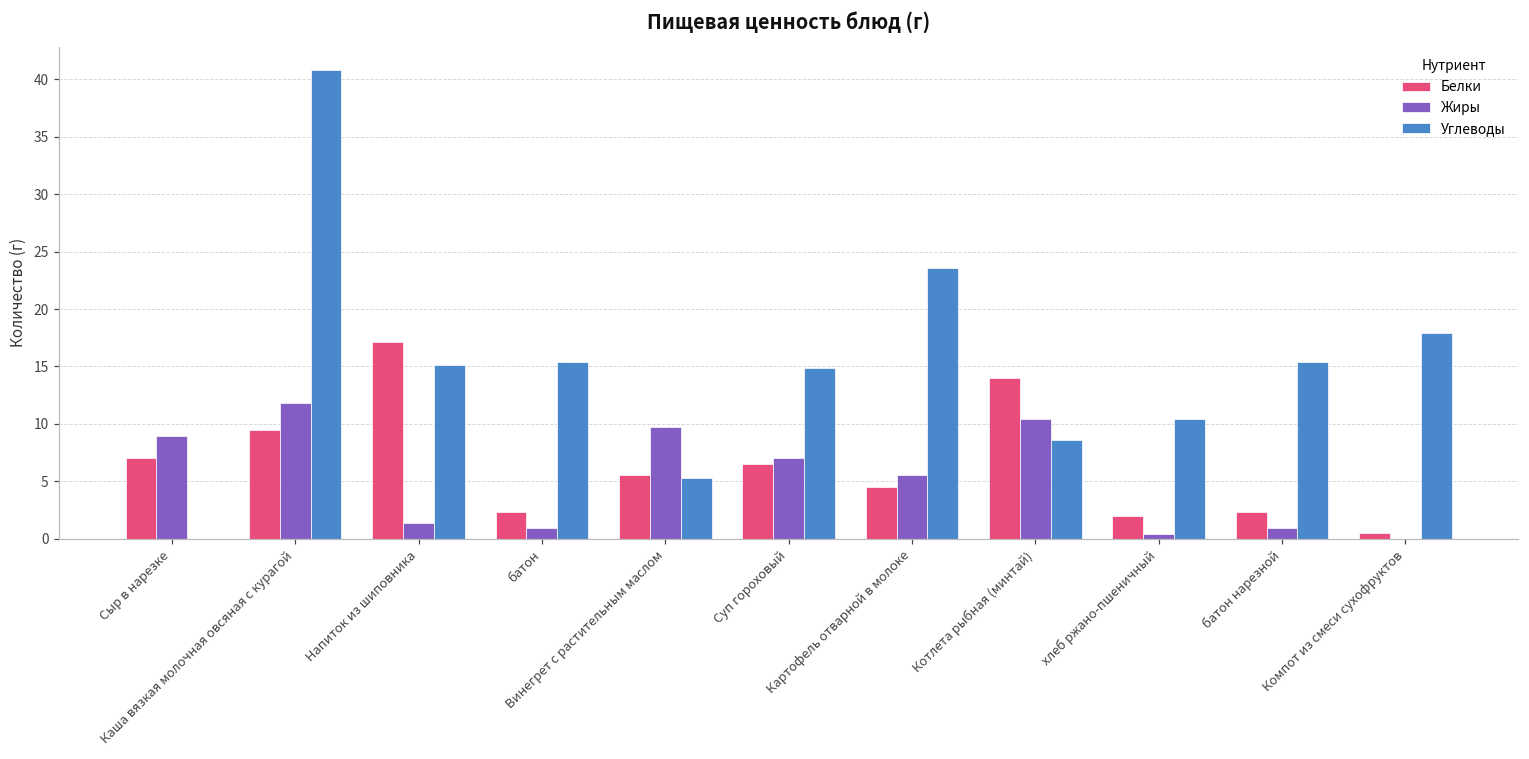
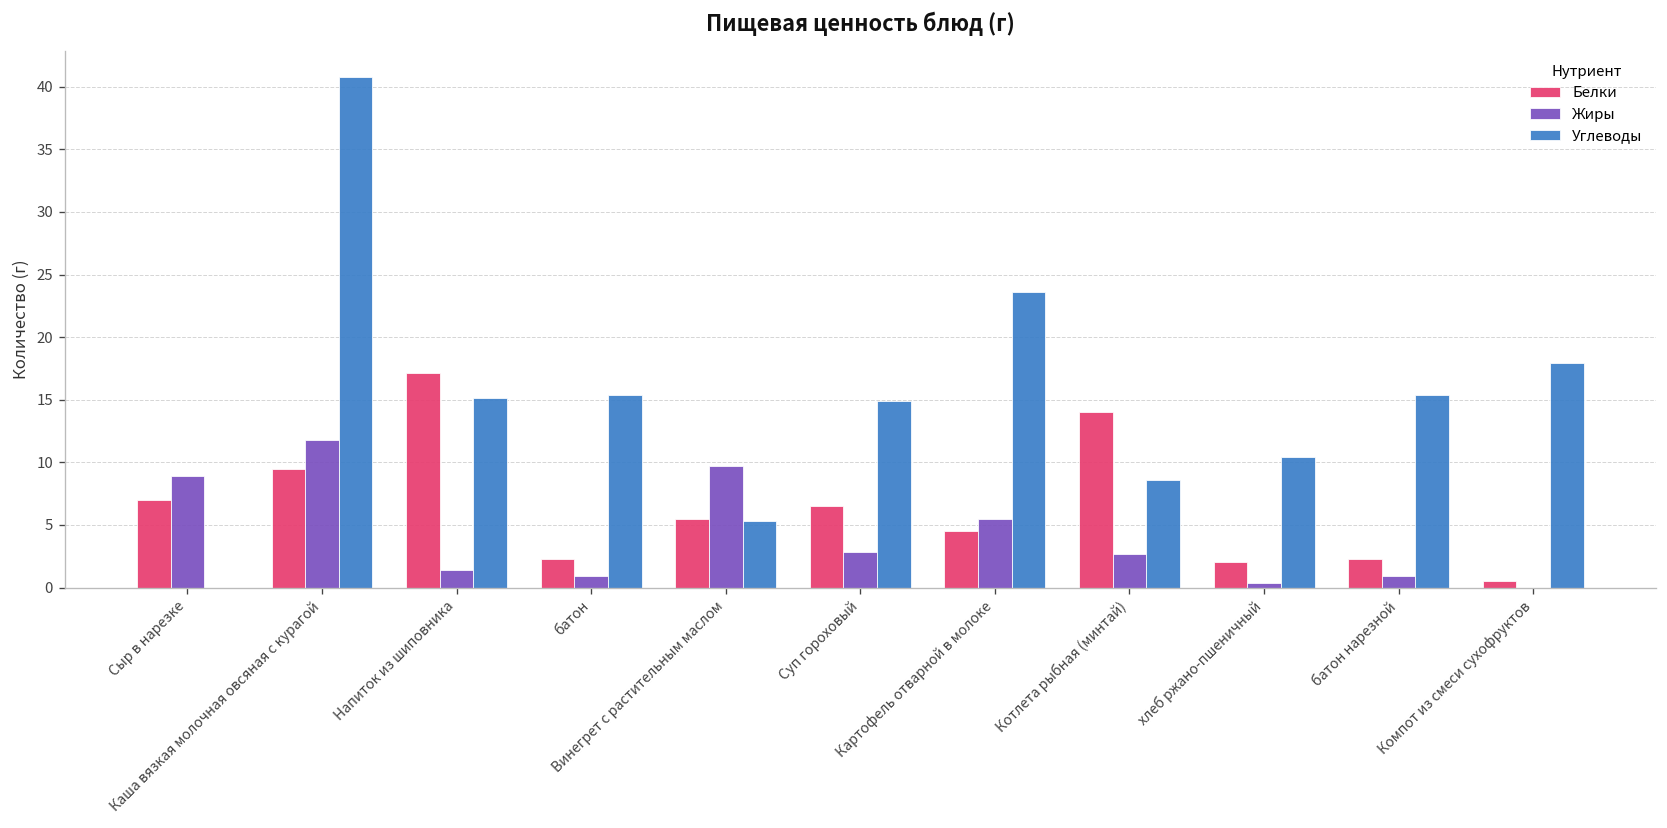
Жиры, Суп гороховый: 7.0 -> 2.8
Жиры, Котлета рыбная (минтай): 10.4 -> 2.7
